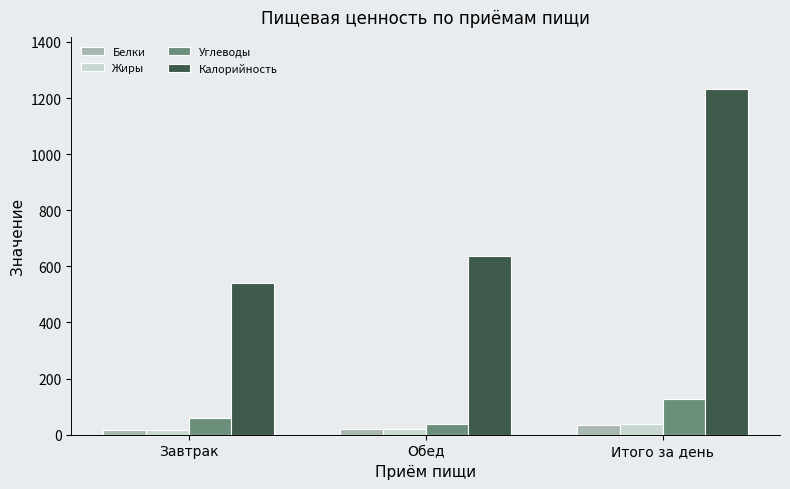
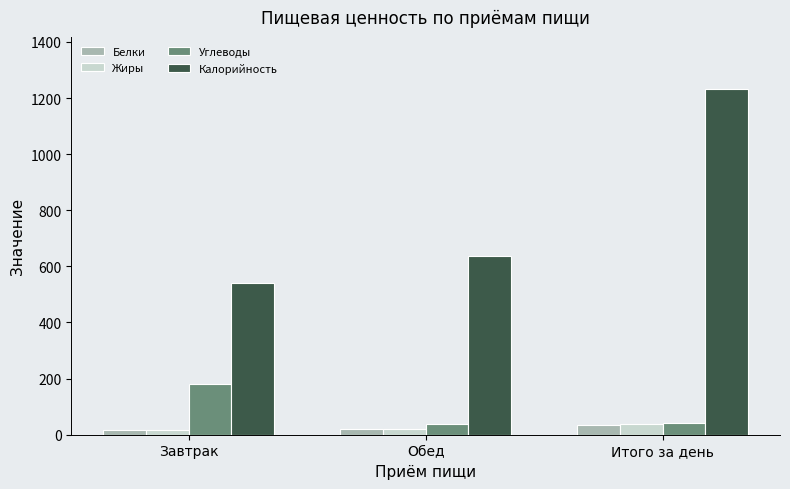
Углеводы, Завтрак: 60 -> 180
Углеводы, Итого за день: 130 -> 40
